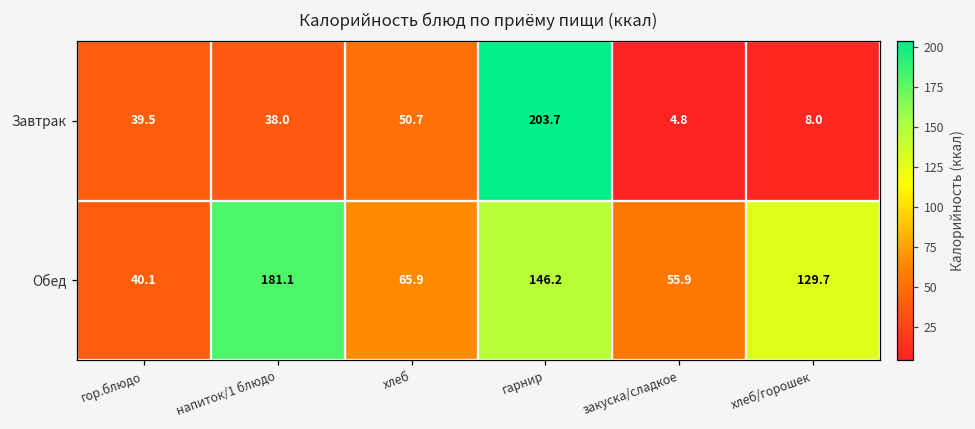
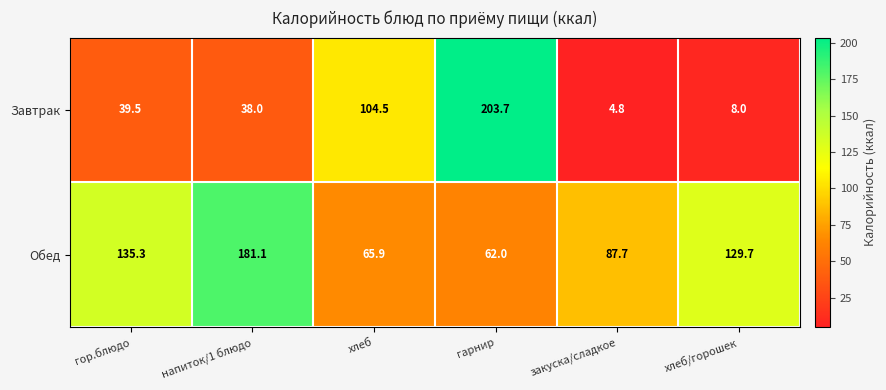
Завтрак, хлеб: 50.7 -> 104.5
Обед, гор.блюдо: 40.1 -> 135.3
Обед, гарнир: 146.2 -> 62.0
Обед, закуска/сладкое: 55.9 -> 87.7
